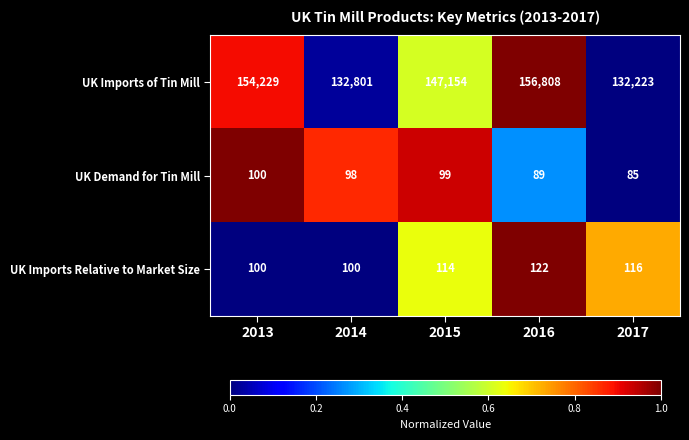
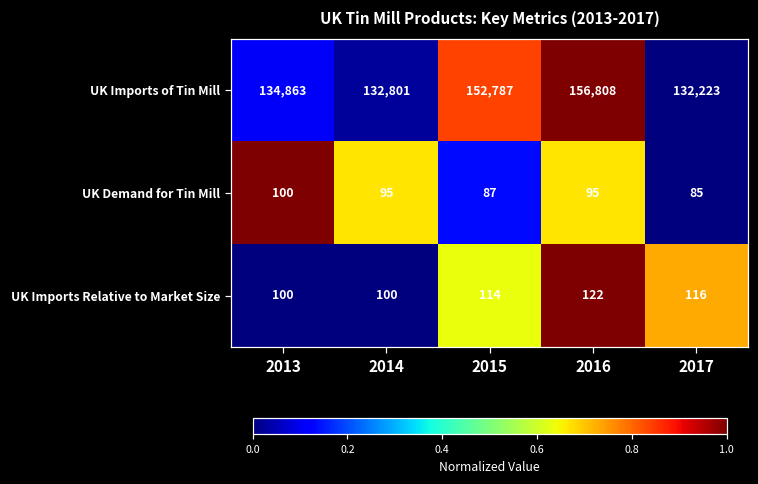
UK Imports of Tin Mill, 2013: 154,229 -> 134,863
UK Imports of Tin Mill, 2015: 147,154 -> 152,787
UK Demand for Tin Mill, 2014: 98 -> 95
UK Demand for Tin Mill, 2015: 99 -> 87
UK Demand for Tin Mill, 2016: 89 -> 95
